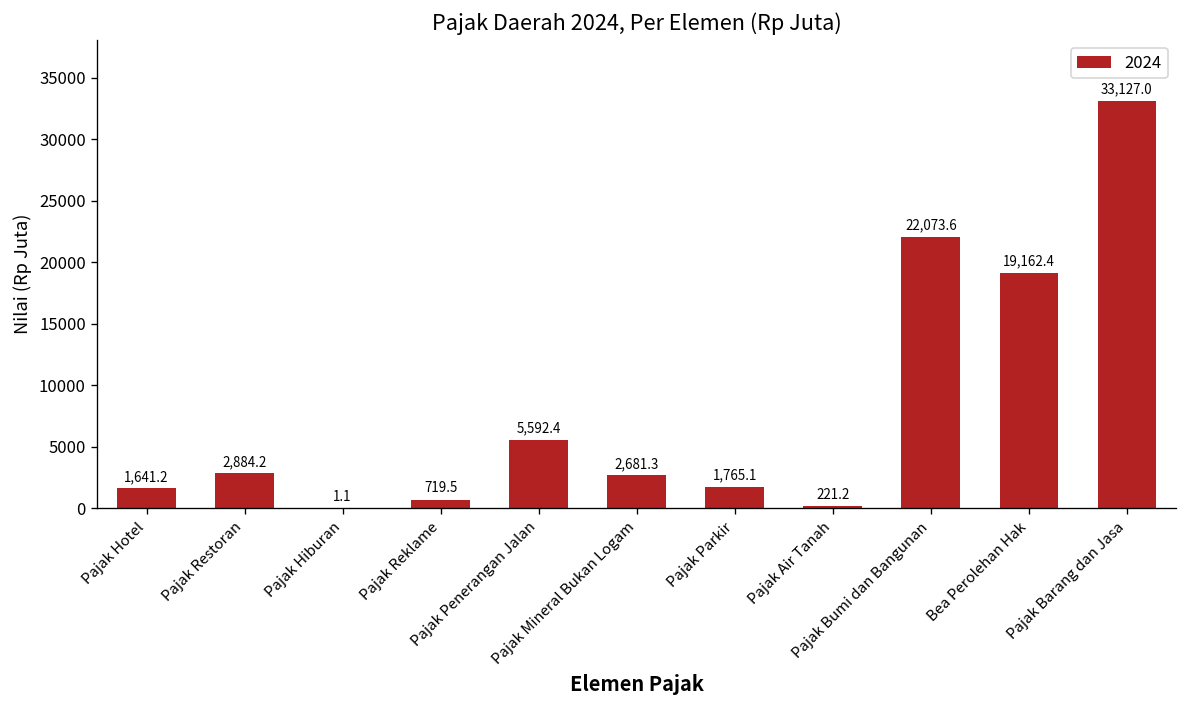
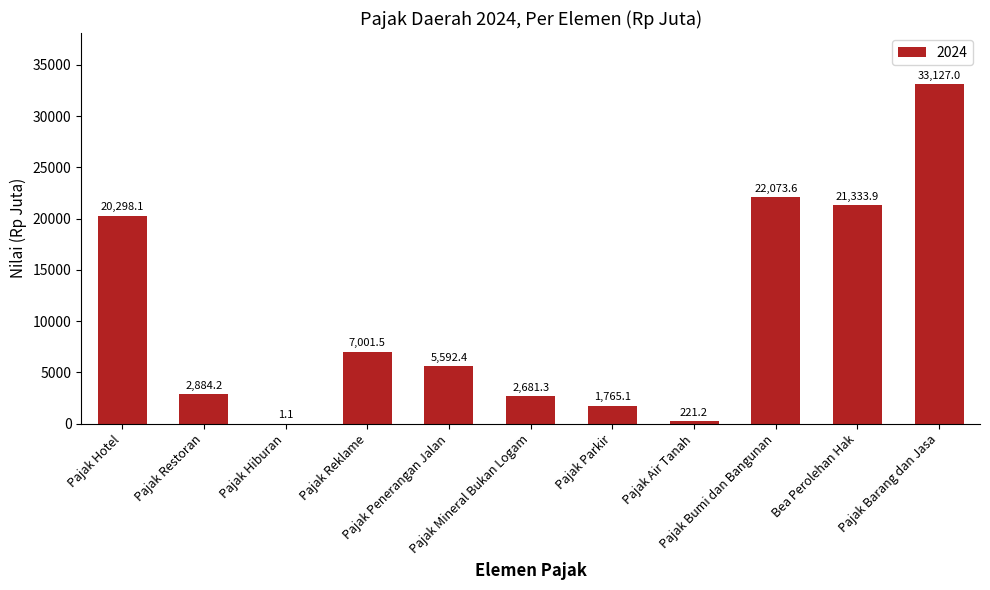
Pajak Hotel: 1,641.2 -> 20,298.1
Pajak Reklame: 719.5 -> 7,001.5
Bea Perolehan Hak: 19,162.4 -> 21,333.9
